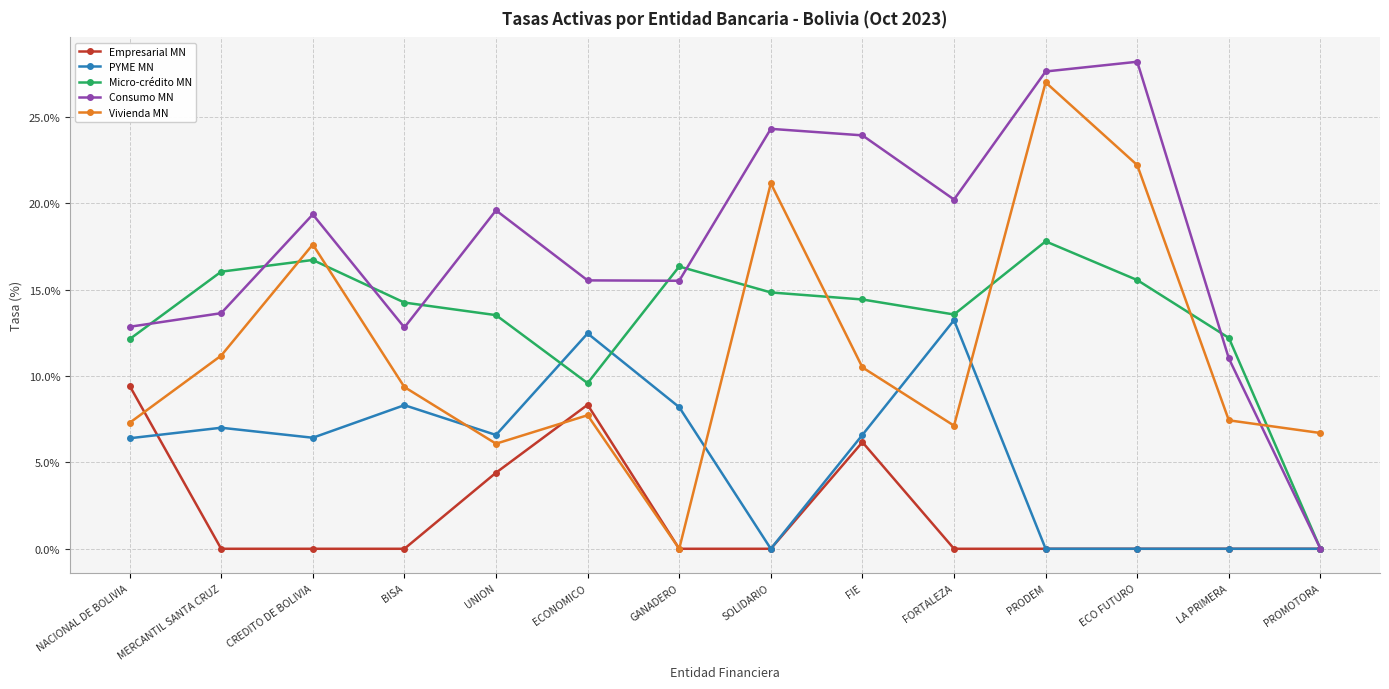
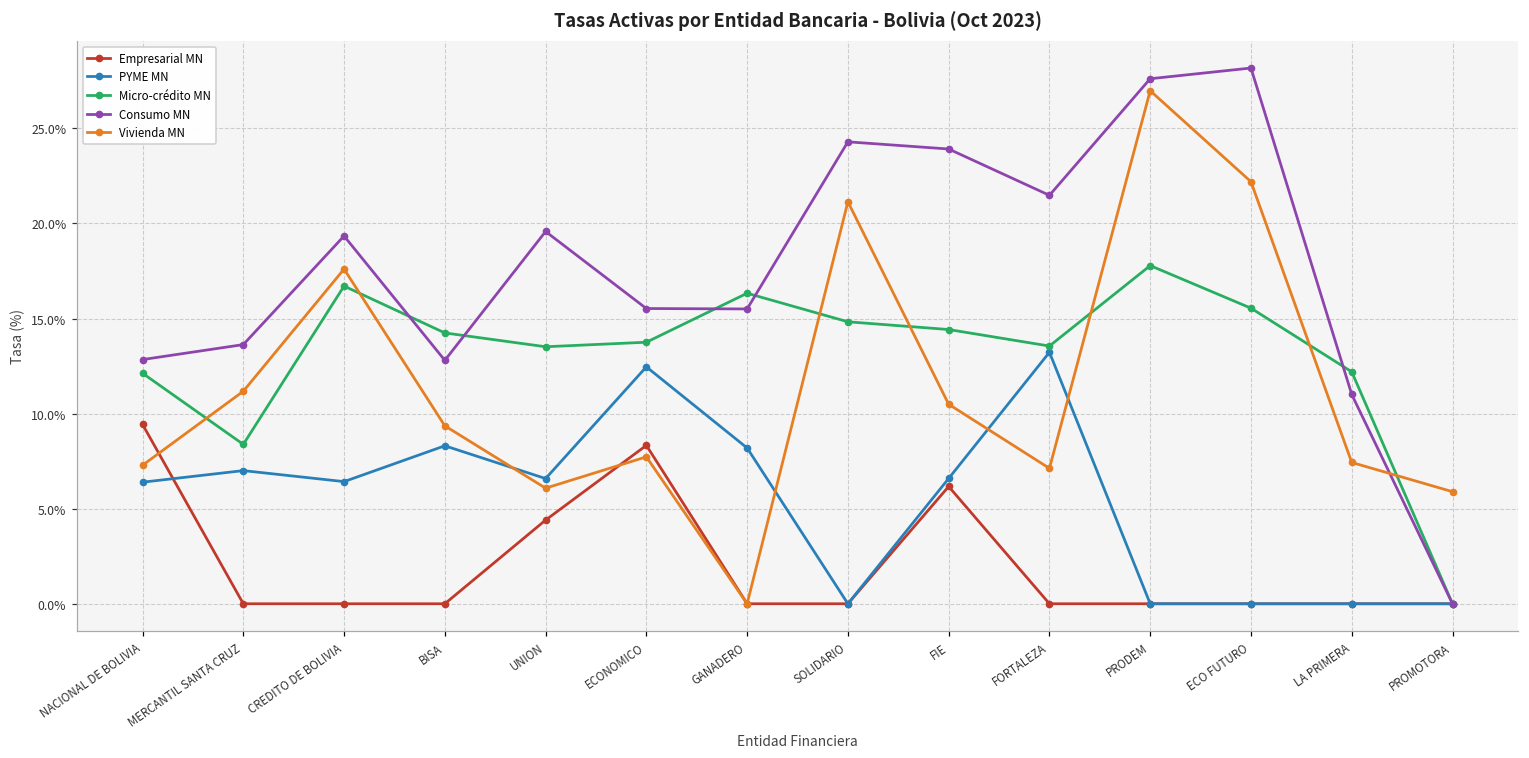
Micro-crédito MN, MERCANTIL SANTA CRUZ: 16.0% -> 8.4%
Micro-crédito MN, ECONOMICO: 9.6% -> 13.8%
Consumo MN, FORTALEZA: 20.2% -> 21.5%
Vivienda MN, PROMOTORA: 6.7% -> 5.9%
